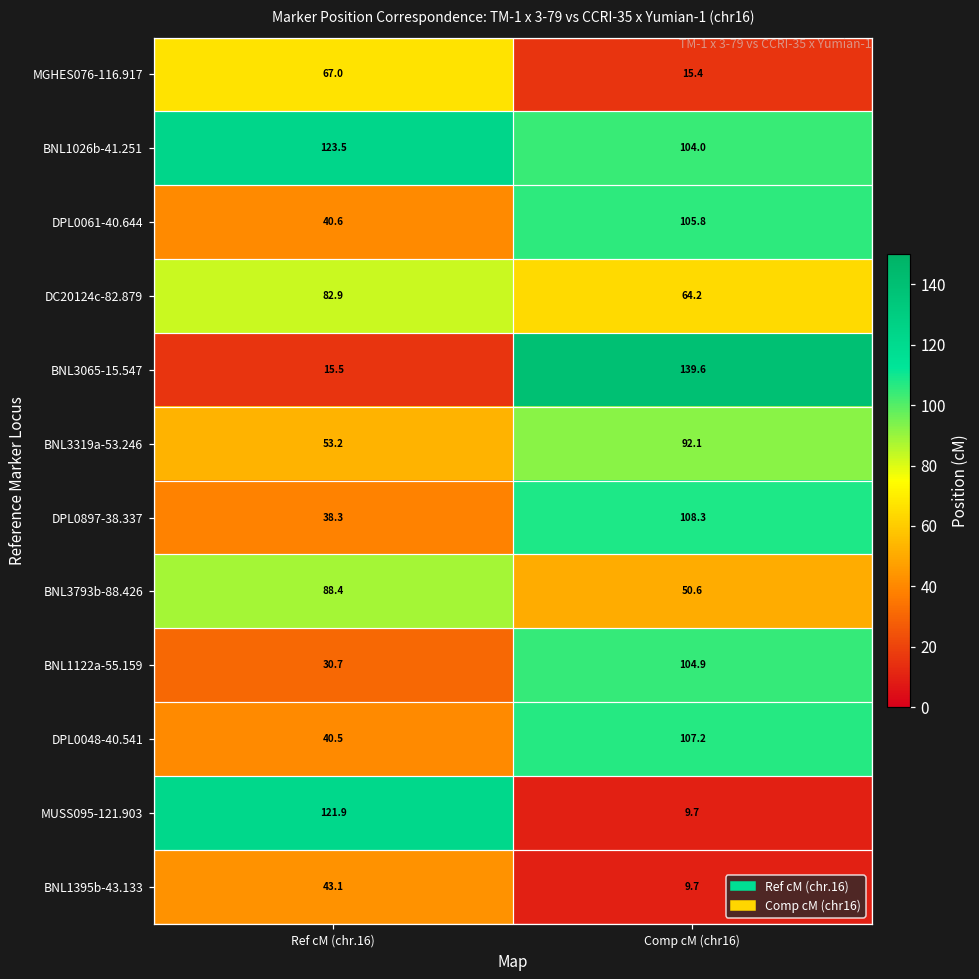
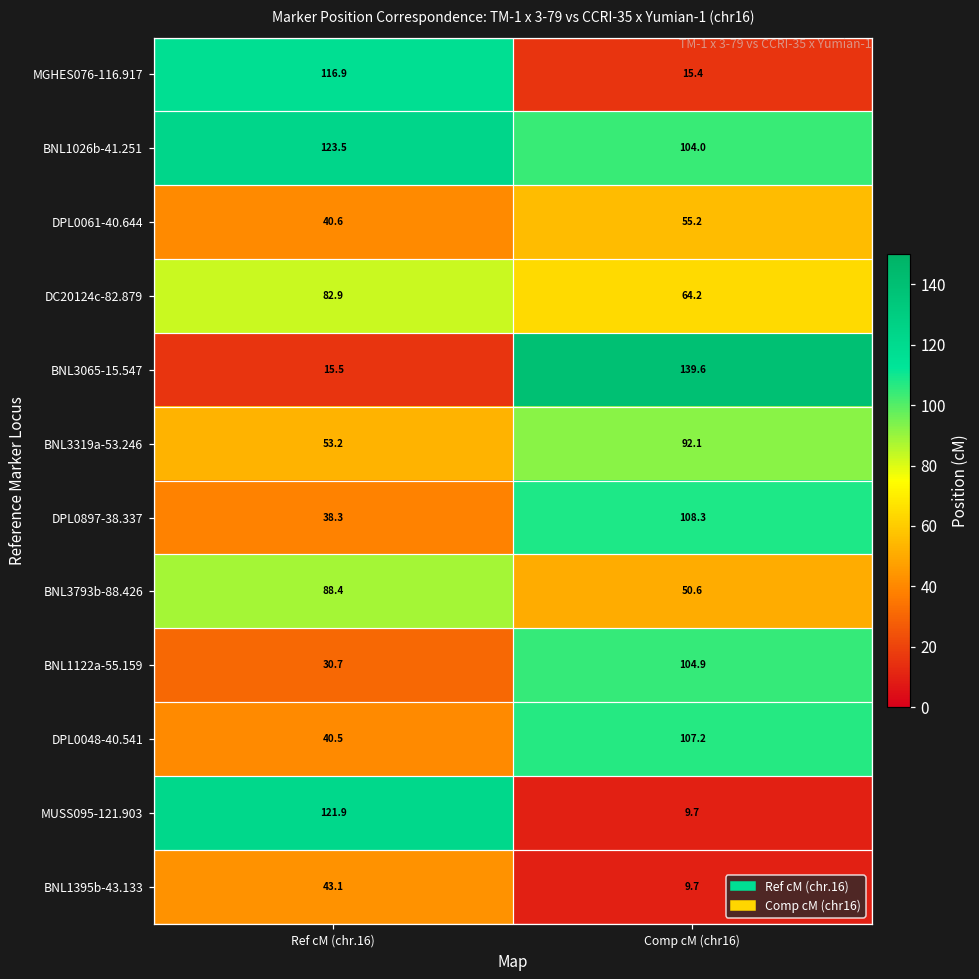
MGHES076-116.917, Ref cM (chr.16): 67.0 -> 116.9
DPL0061-40.644, Comp cM (chr16): 105.8 -> 55.2
